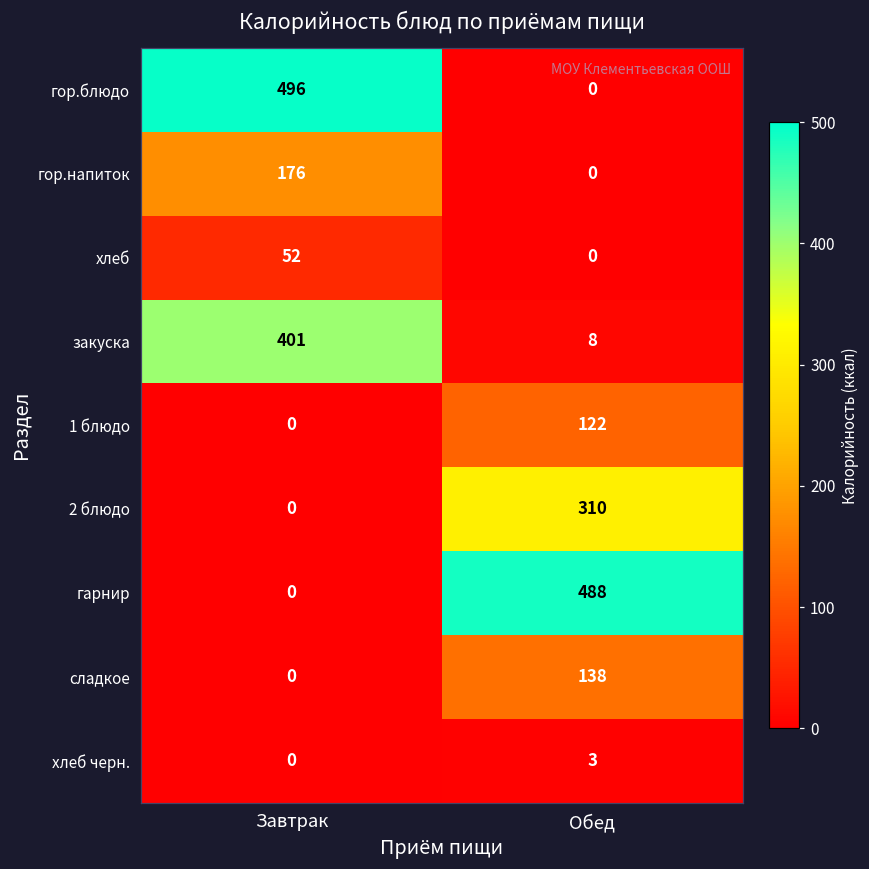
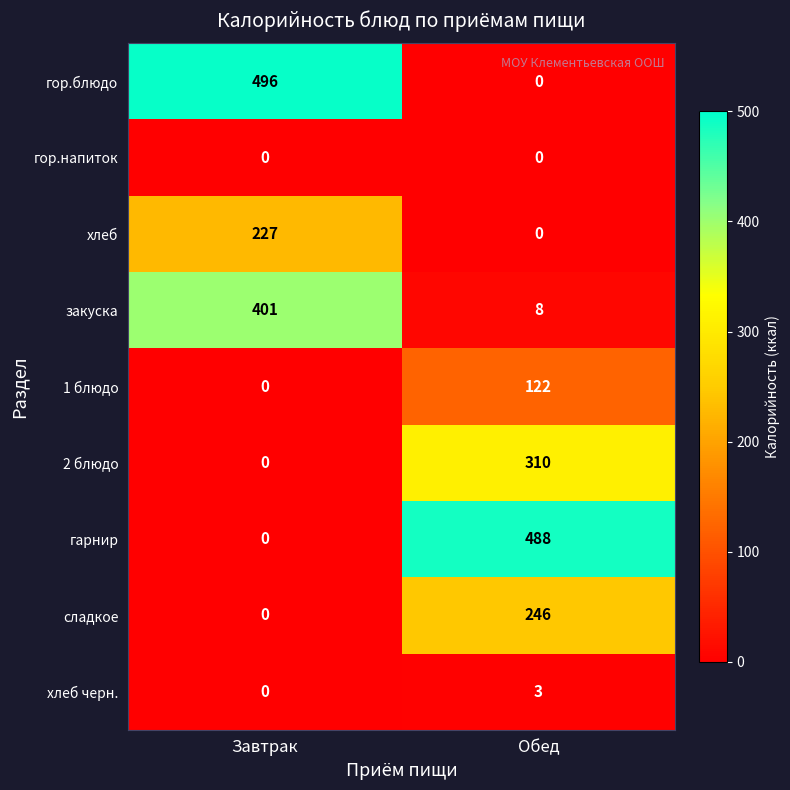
гор.напиток, Завтрак: 176 -> 0
хлеб, Завтрак: 52 -> 227
сладкое, Обед: 138 -> 246
